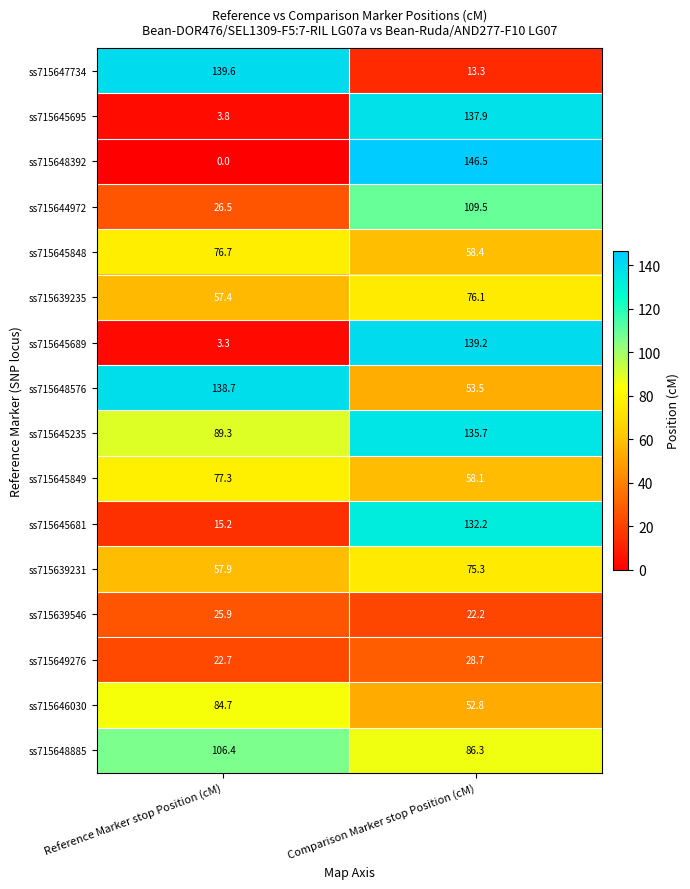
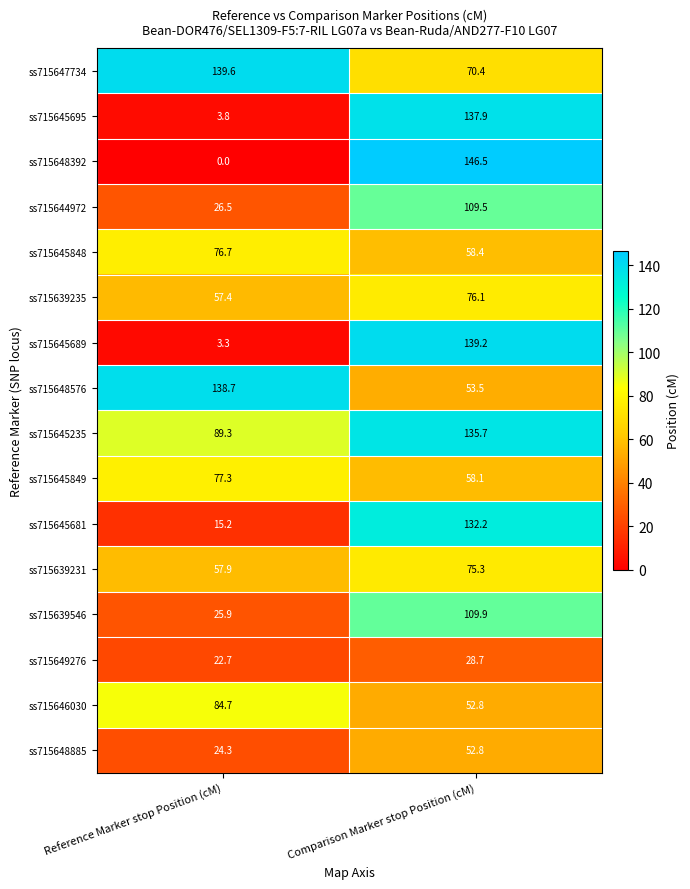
ss715647734, Comparison Marker stop Position (cM): 13.3 -> 70.4
ss715639546, Comparison Marker stop Position (cM): 22.2 -> 109.9
ss715648885, Reference Marker stop Position (cM): 106.4 -> 24.3
ss715648885, Comparison Marker stop Position (cM): 86.3 -> 52.8
